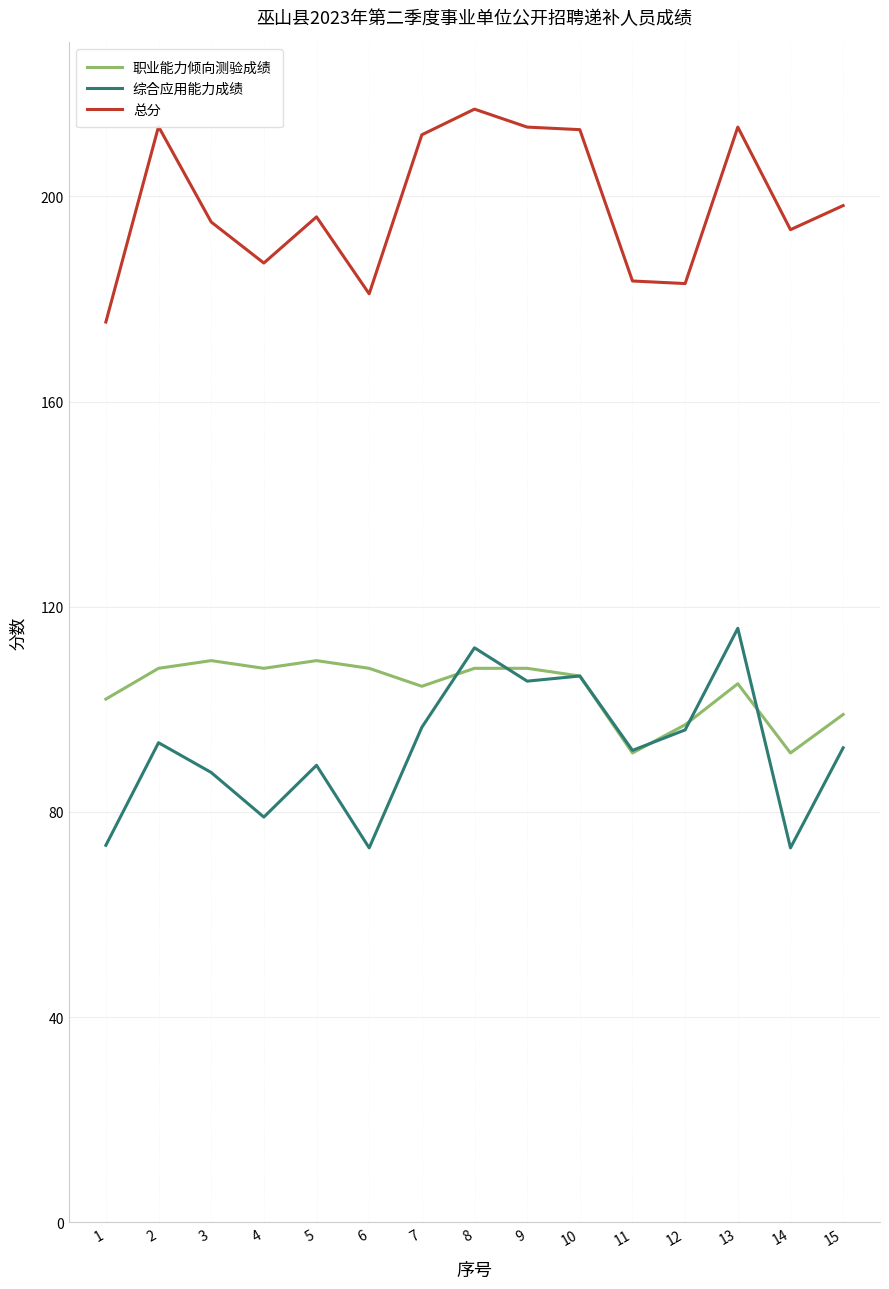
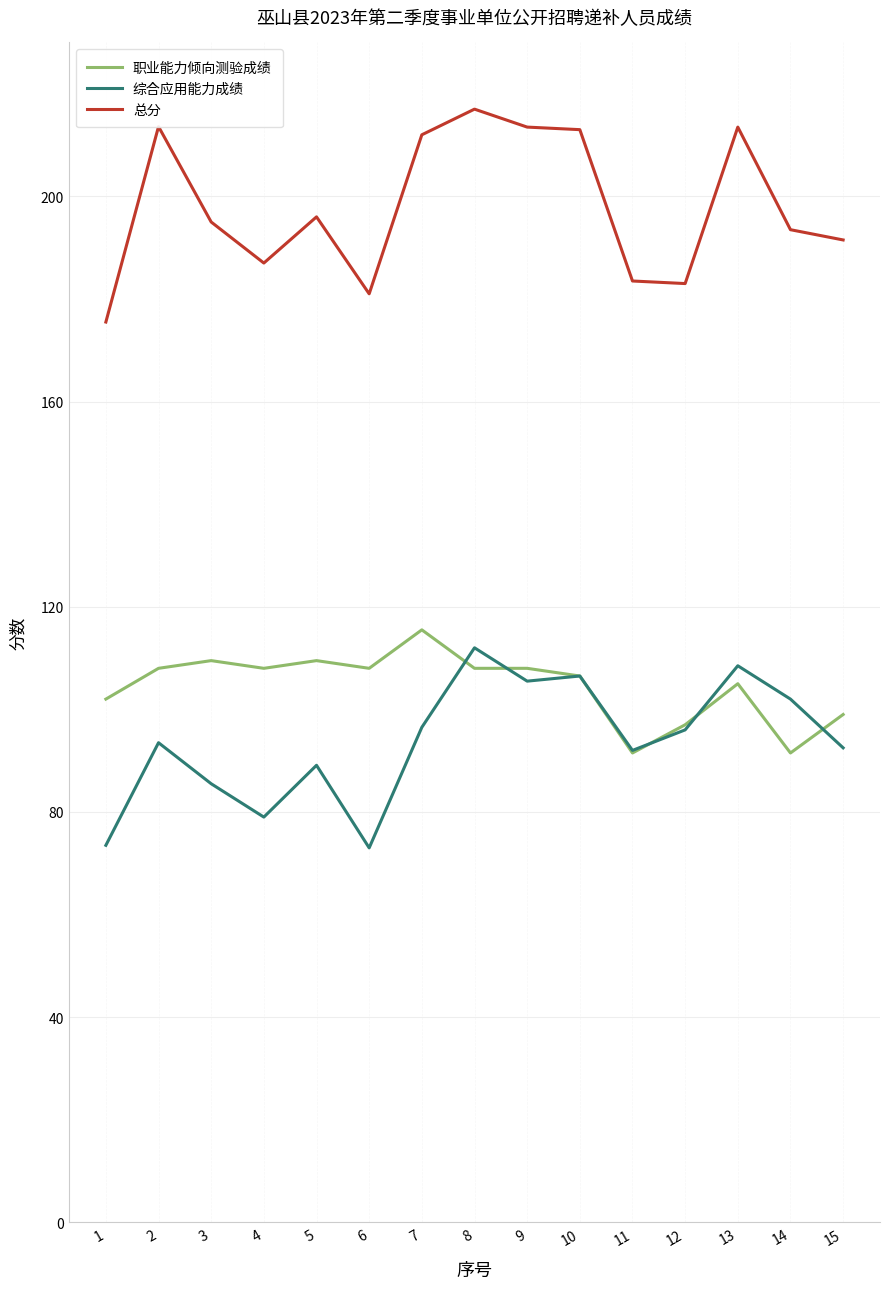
综合应用能力成绩, 3: 88 -> 86
职业能力倾向测验成绩, 7: 105 -> 116
综合应用能力成绩, 13: 116 -> 109
综合应用能力成绩, 14: 73 -> 102
总分, 15: 198 -> 192
